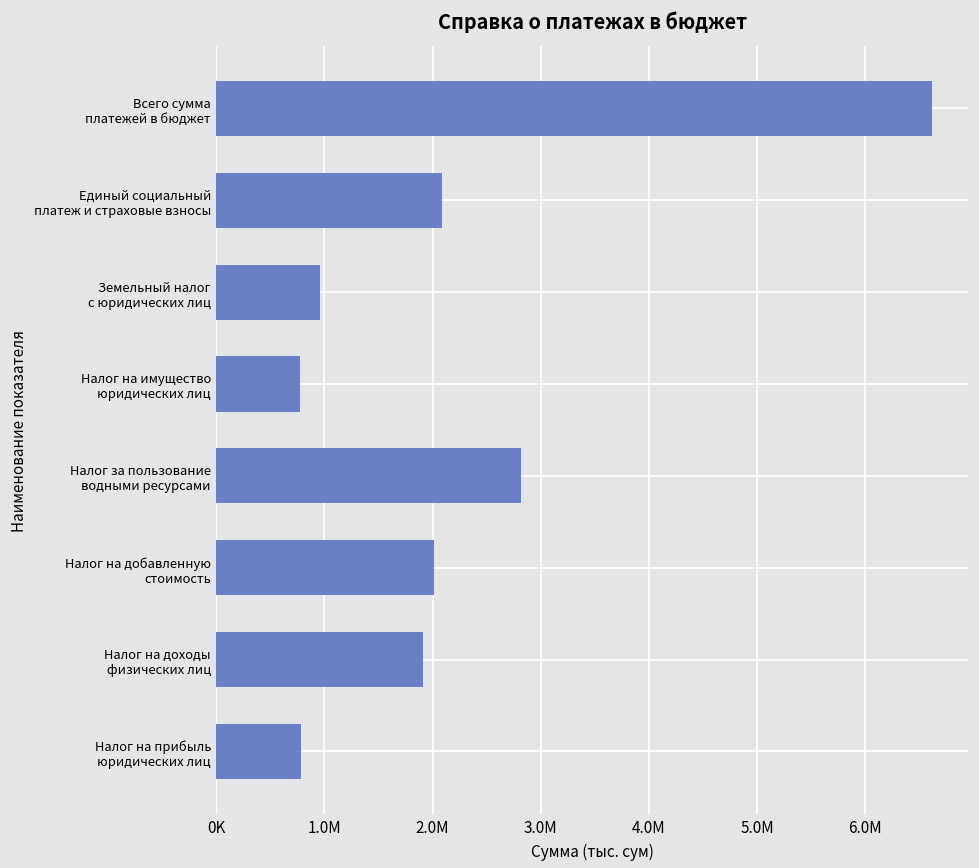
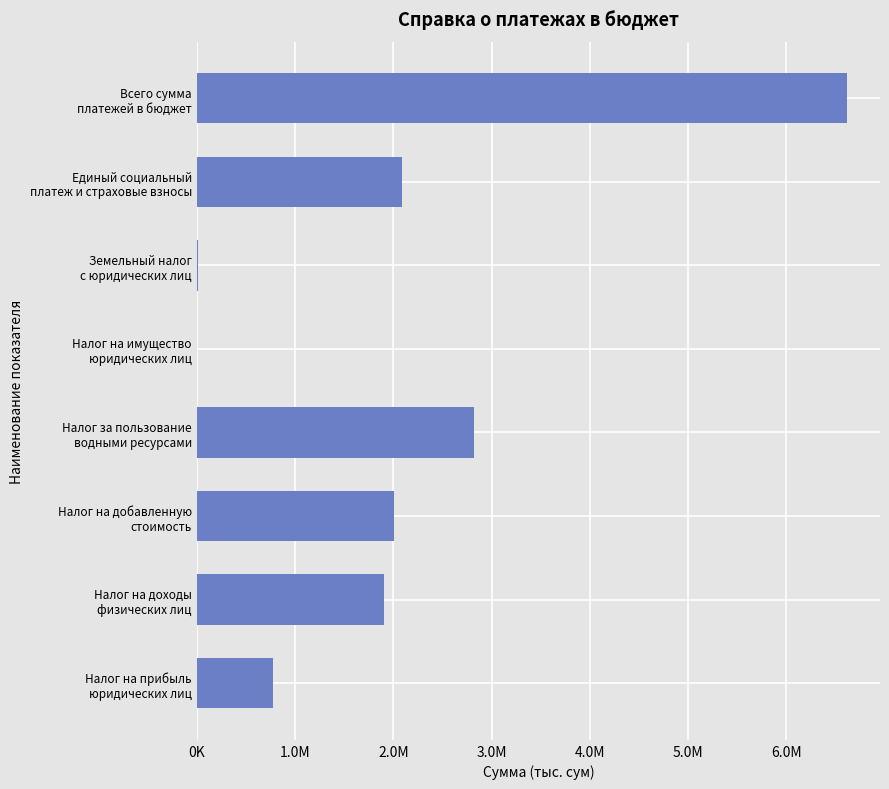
Земельный налог с юридических лиц: 1000000 -> 0
Налог на имущество юридических лиц: 800000 -> 0
